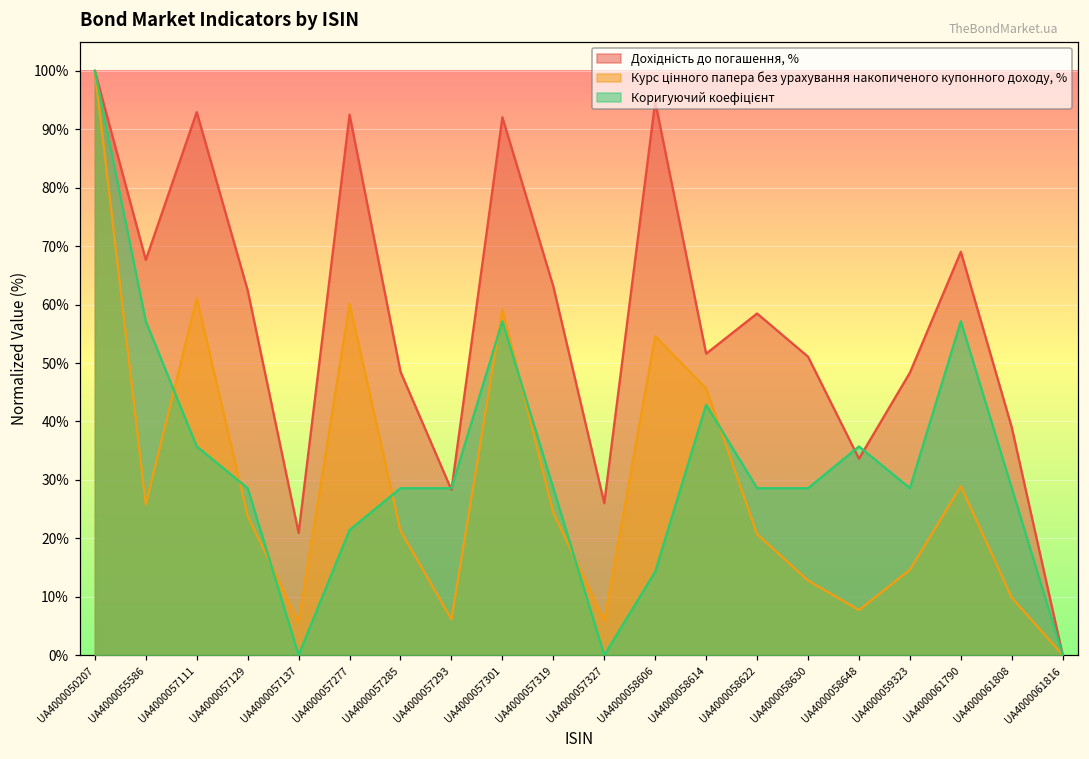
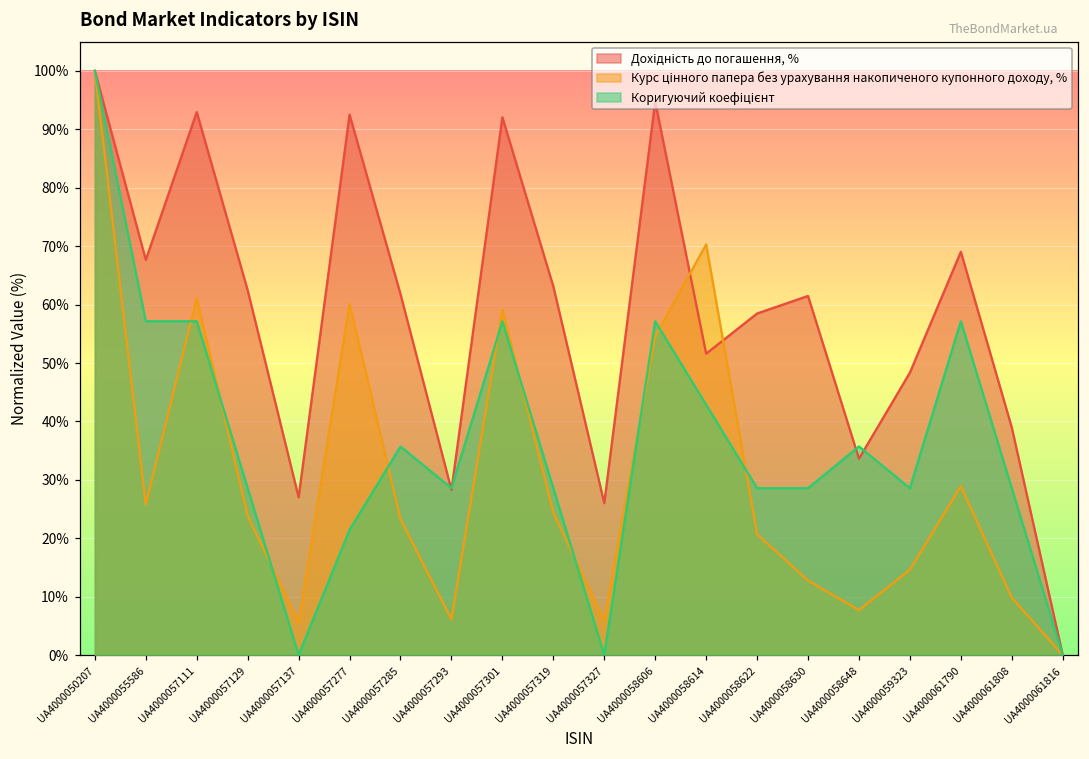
Коригуючий коефіцієнт, UA4000057111: 36% -> 57%
Дохідність до погашення, %, UA4000057137: 21% -> 27%
Дохідність до погашення, %, UA4000057285: 48% -> 62%
Курс цінного папера без урахування накопиченого купонного доходу, %, UA4000057285: 21% -> 23%
Коригуючий коефіцієнт, UA4000057285: 29% -> 36%
Коригуючий коефіцієнт, UA4000058606: 14% -> 57%
Курс цінного папера без урахування накопиченого купонного доходу, %, UA4000058614: 46% -> 70%
Дохідність до погашення, %, UA4000058630: 51% -> 61%
